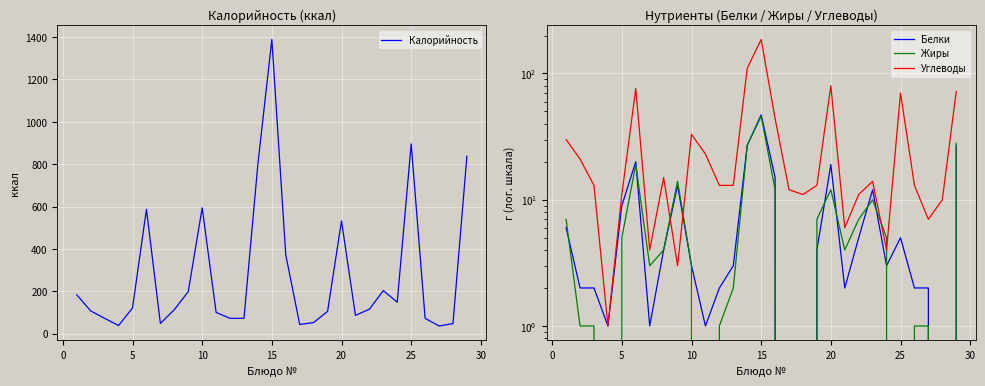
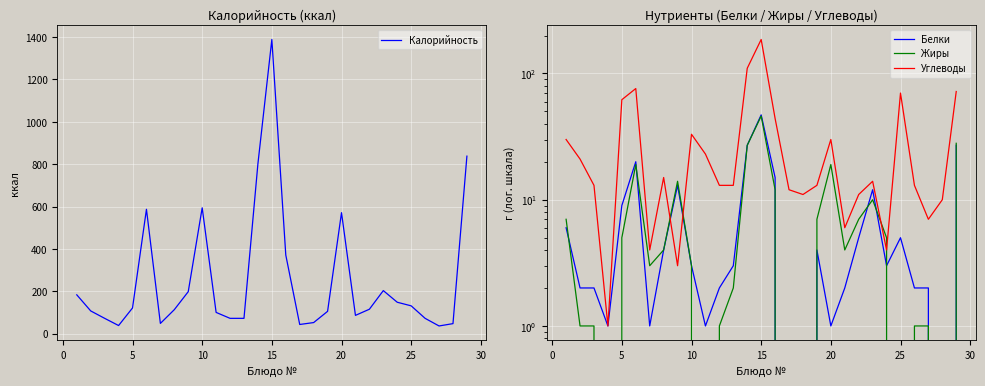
Калорийность (ккал), 20: 530 -> 570
Калорийность (ккал), 25: 900 -> 130
Нутриенты (Белки / Жиры / Углеводы), Углеводы, 5: 11 -> 60
Нутриенты (Белки / Жиры / Углеводы), Белки, 20: 19 -> 1
Нутриенты (Белки / Жиры / Углеводы), Жиры, 20: 12 -> 19
Нутриенты (Белки / Жиры / Углеводы), Углеводы, 20: 80 -> 30
